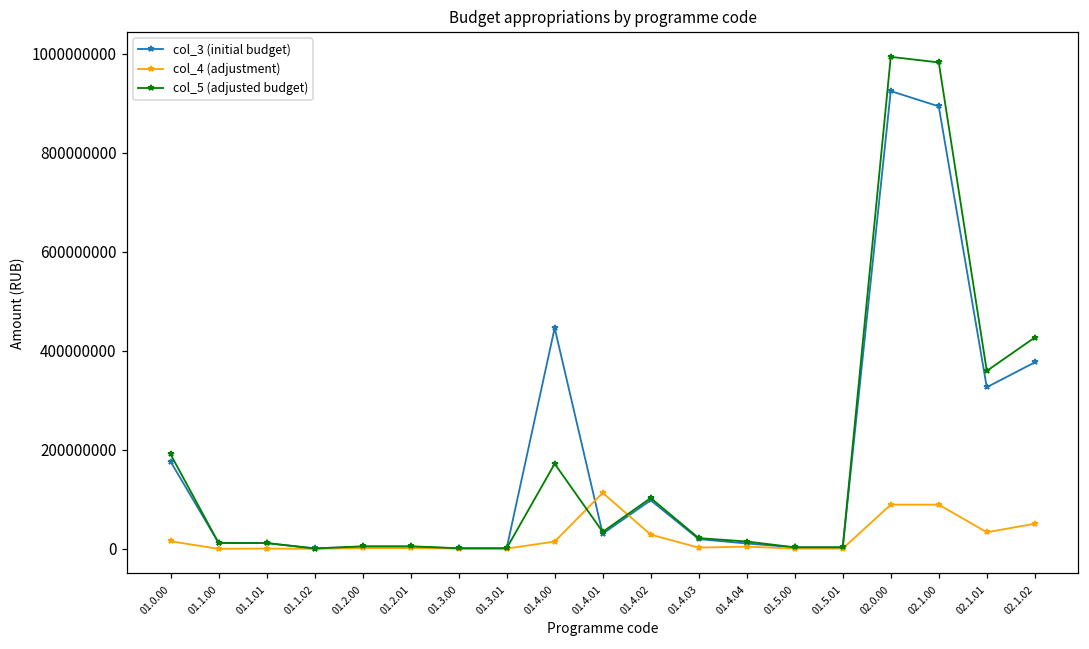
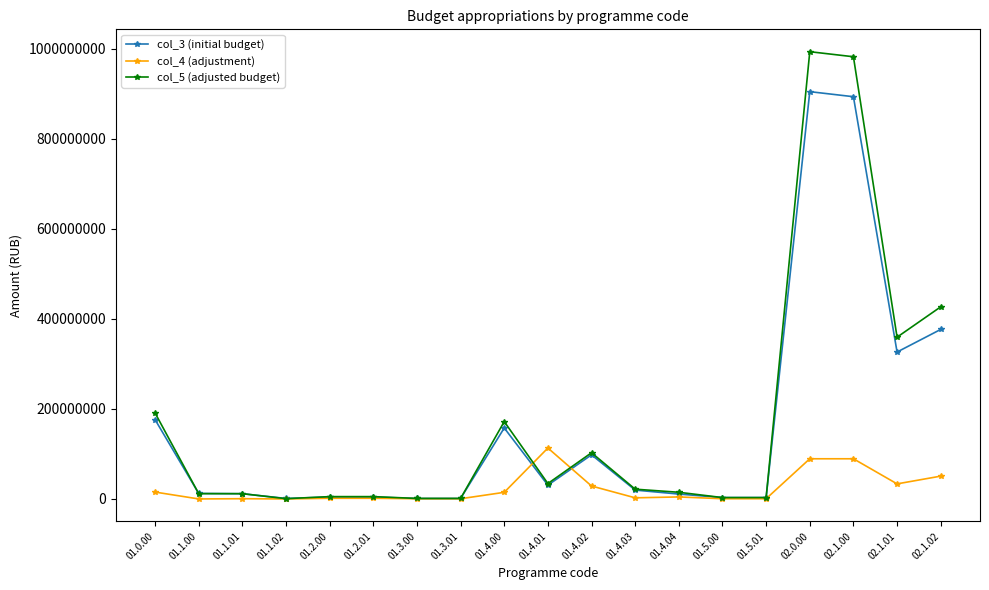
col_3 (initial budget), 01.4.00: 450000000 -> 160000000
col_3 (initial budget), 02.0.00: 920000000 -> 900000000
